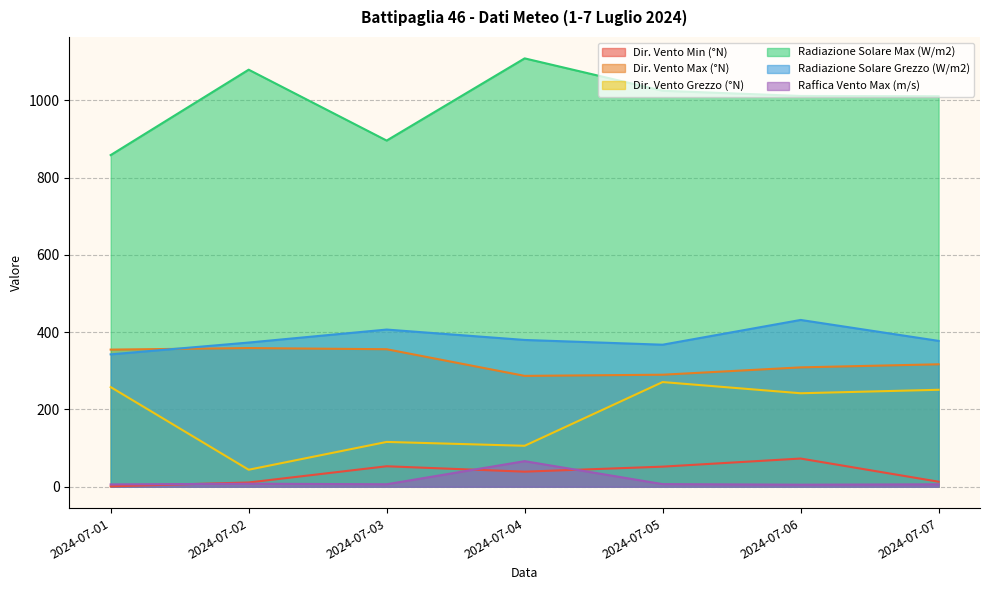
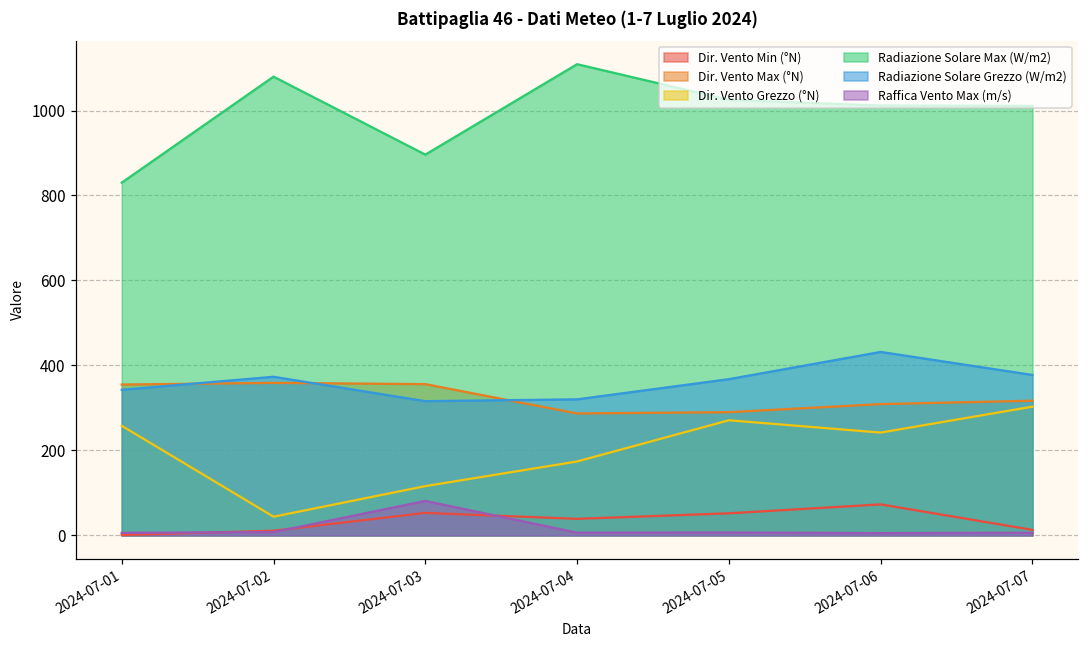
Radiazione Solare Max (W/m2), 2024-07-01: 860 -> 830
Radiazione Solare Grezzo (W/m2), 2024-07-03: 410 -> 320
Raffica Vento Max (m/s), 2024-07-03: 10 -> 80
Dir. Vento Grezzo (°N), 2024-07-04: 110 -> 170
Radiazione Solare Grezzo (W/m2), 2024-07-04: 380 -> 320
Raffica Vento Max (m/s), 2024-07-04: 70 -> 10
Dir. Vento Grezzo (°N), 2024-07-07: 250 -> 300
